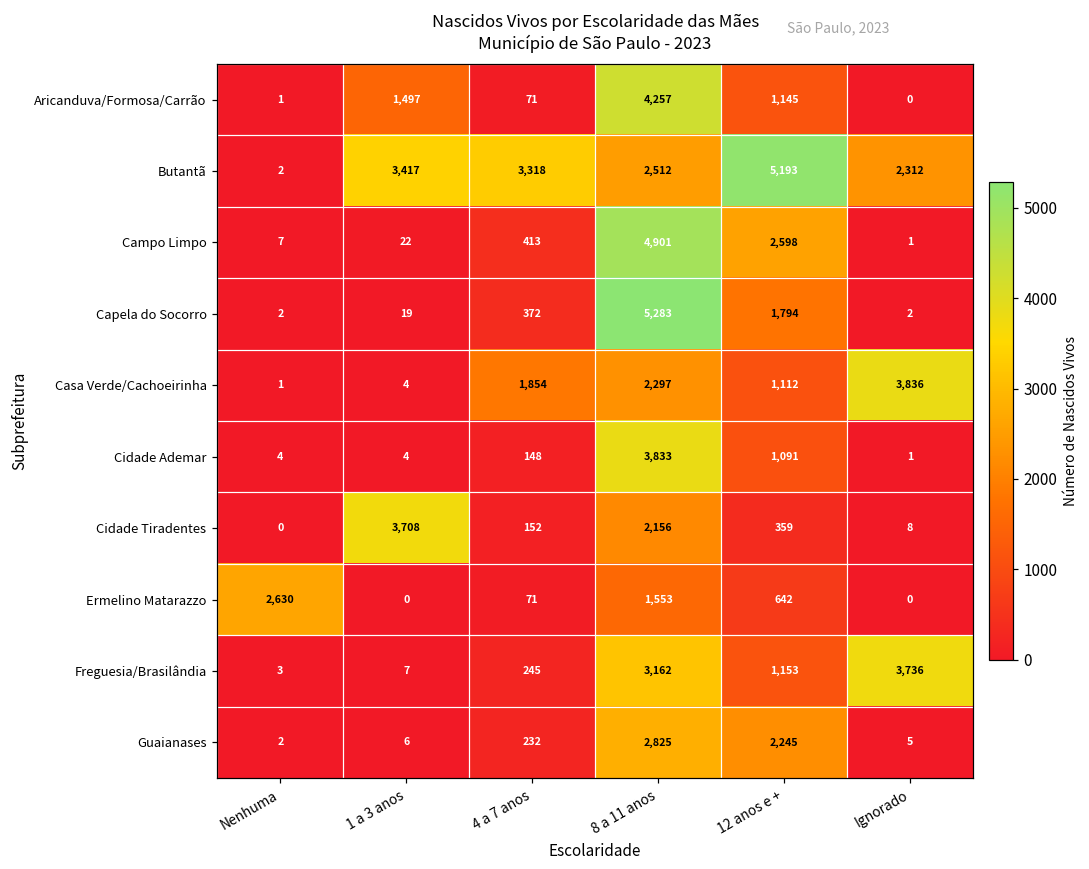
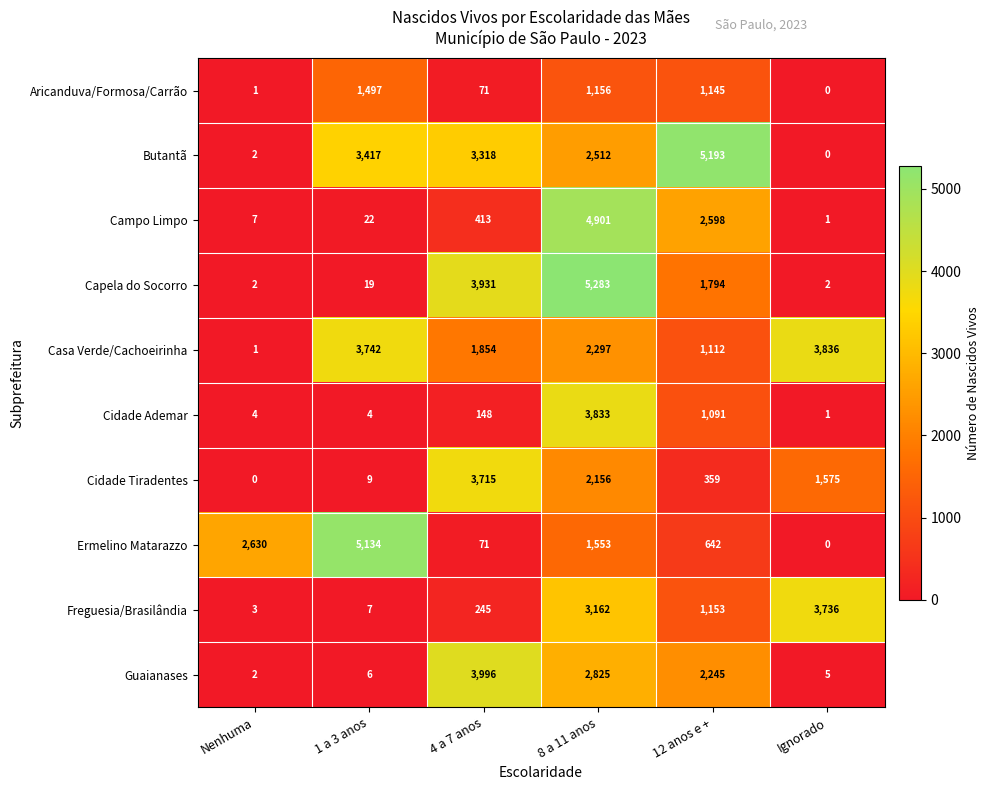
Aricanduva/Formosa/Carrão, 8 a 11 anos: 4,257 -> 1,156
Butantã, Ignorado: 2,312 -> 0
Capela do Socorro, 4 a 7 anos: 372 -> 3,931
Casa Verde/Cachoeirinha, 1 a 3 anos: 4 -> 3,742
Cidade Tiradentes, 1 a 3 anos: 3,708 -> 9
Cidade Tiradentes, 4 a 7 anos: 152 -> 3,715
Cidade Tiradentes, Ignorado: 8 -> 1,575
Ermelino Matarazzo, 1 a 3 anos: 0 -> 5,134
Guaianases, 4 a 7 anos: 232 -> 3,996
